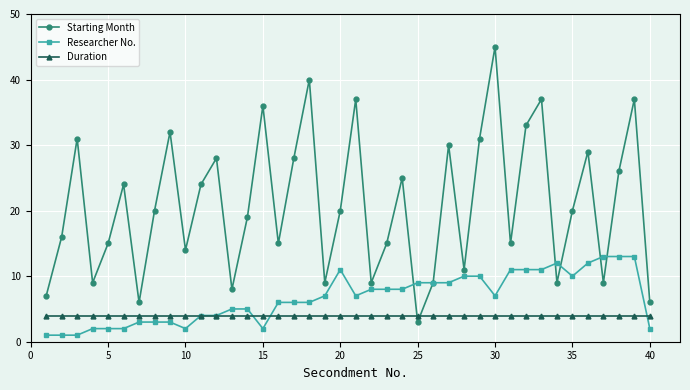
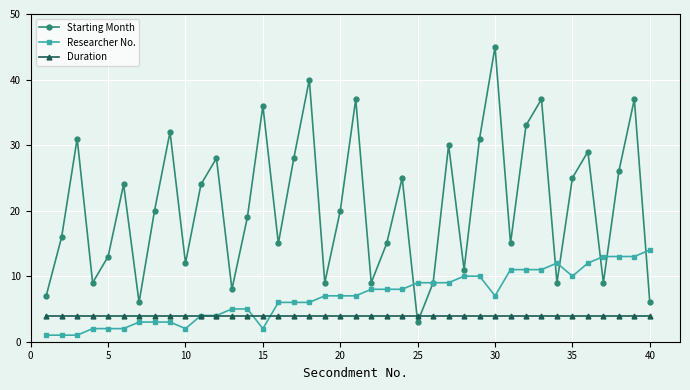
Starting Month, 5: 15 -> 13
Starting Month, 10: 14 -> 12
Researcher No., 20: 11 -> 7
Starting Month, 35: 20 -> 25
Researcher No., 40: 2 -> 14
